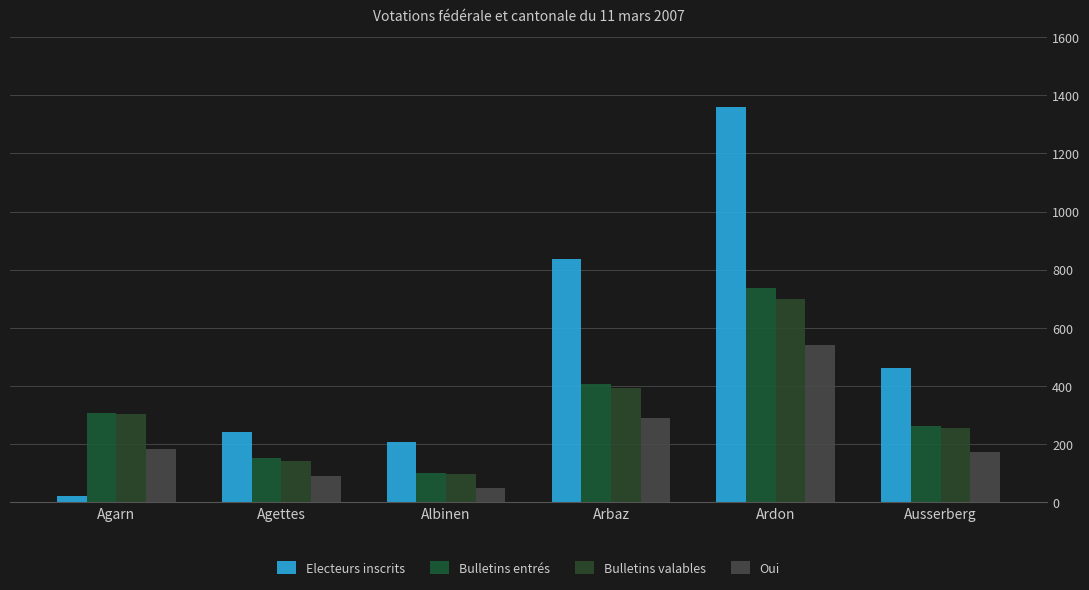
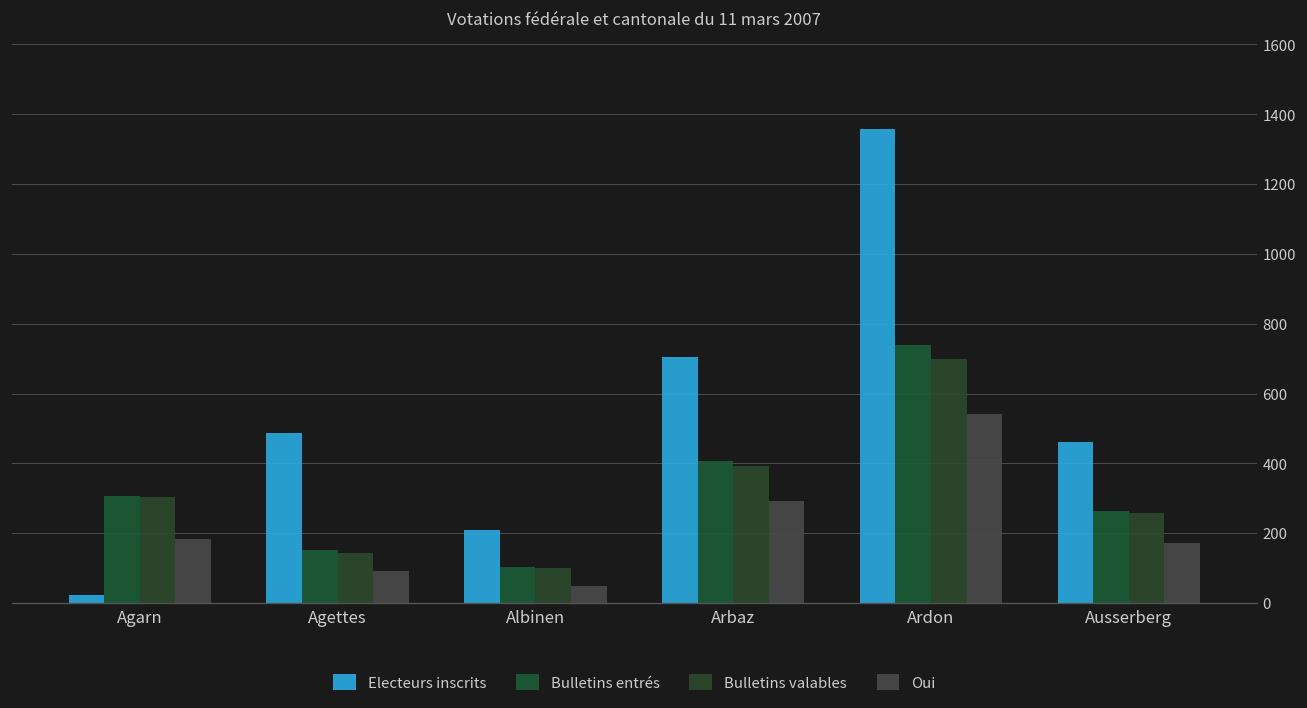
Electeurs inscrits, Agettes: 240 -> 490
Electeurs inscrits, Arbaz: 840 -> 700
